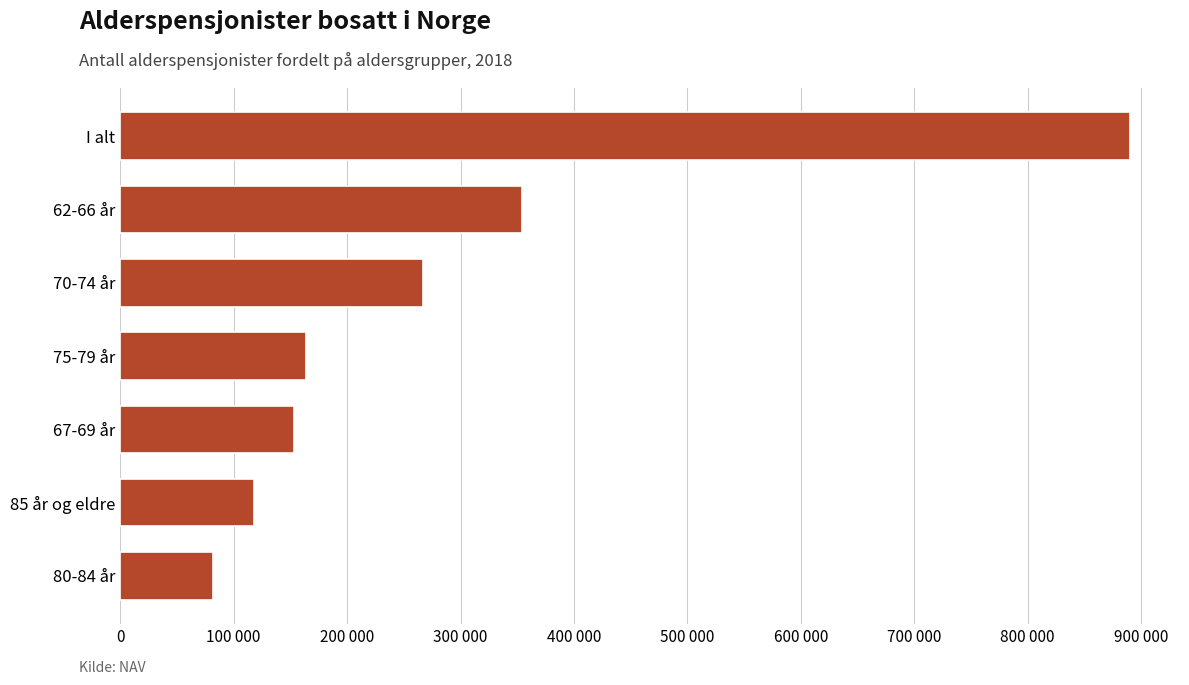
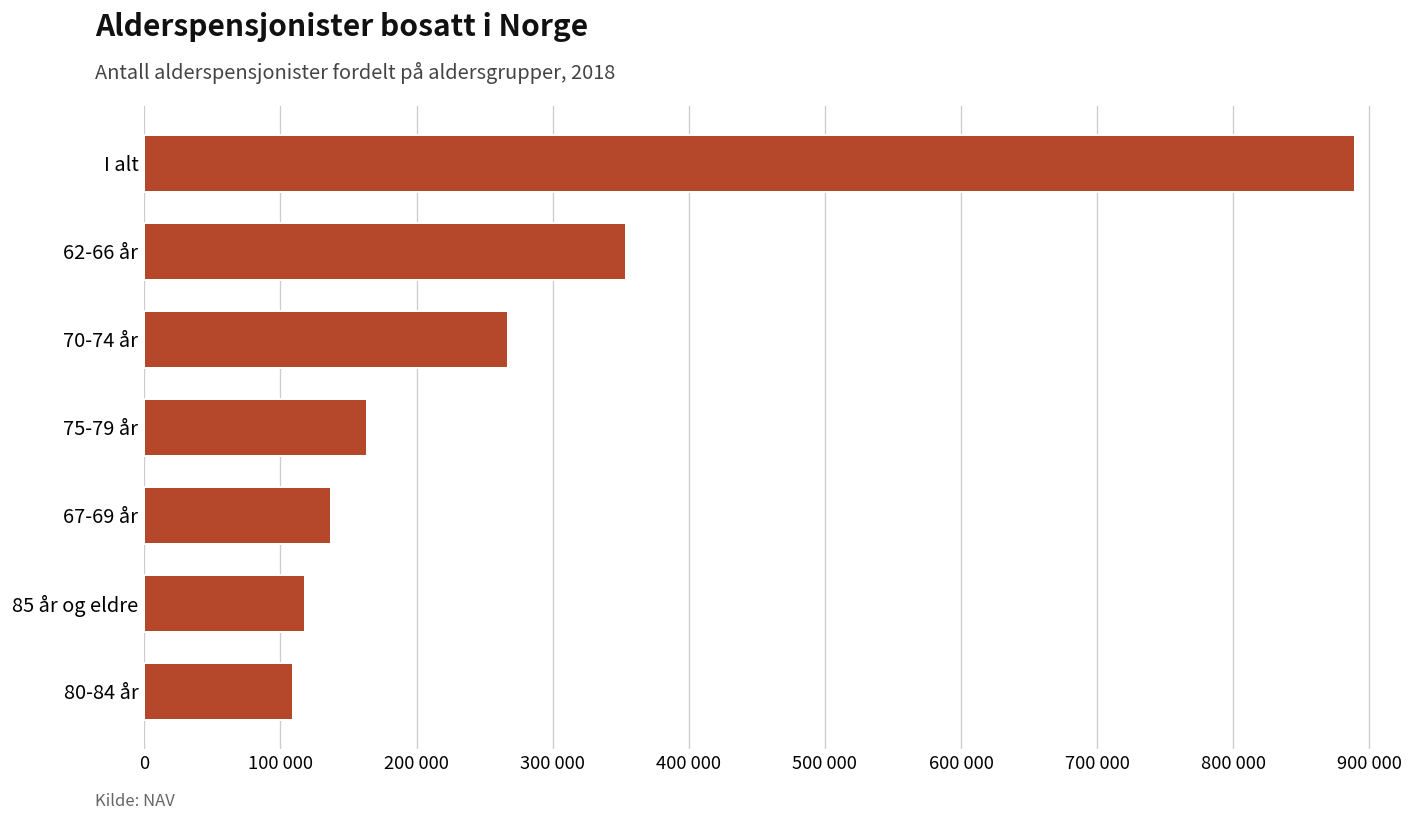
67-69 år: 154000 -> 137000
80-84 år: 82000 -> 109000
